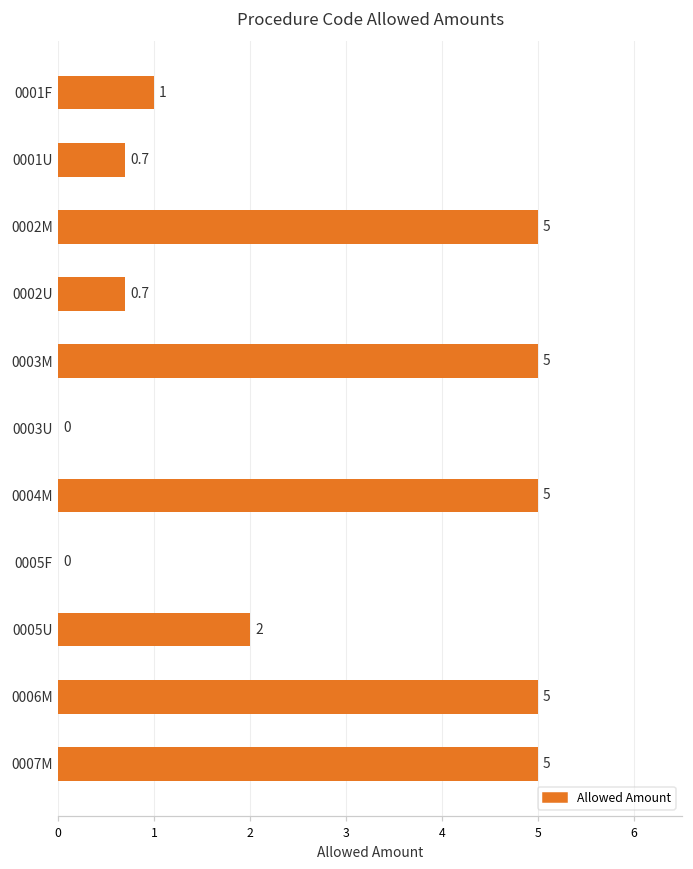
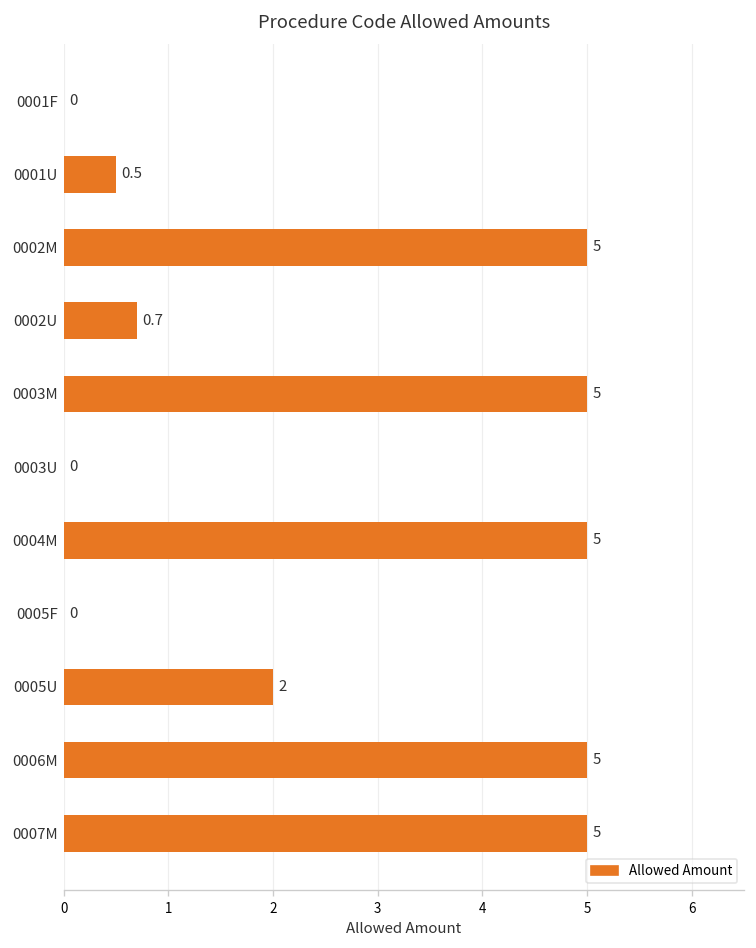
0001F: 1 -> 0
0001U: 0.7 -> 0.5
